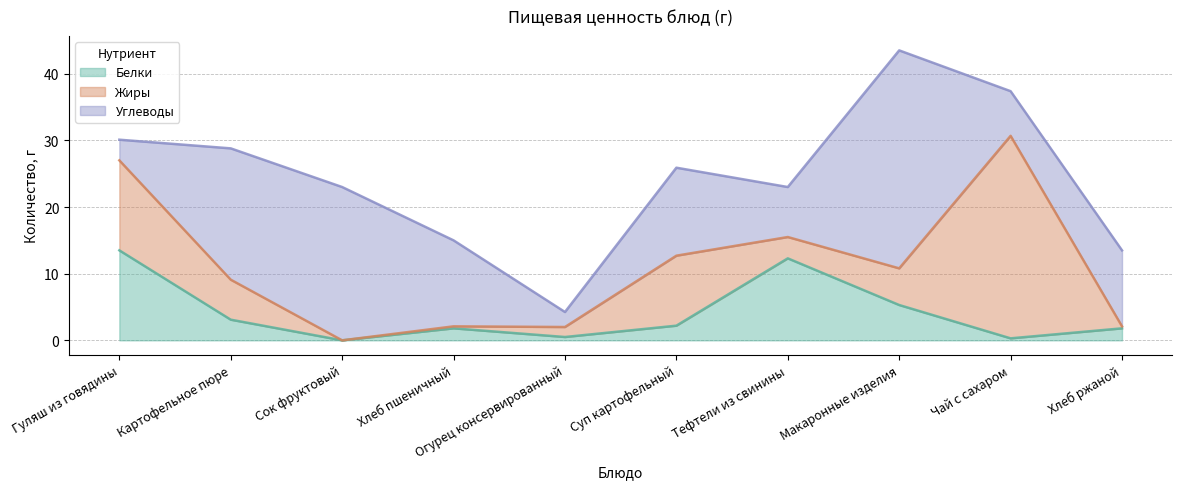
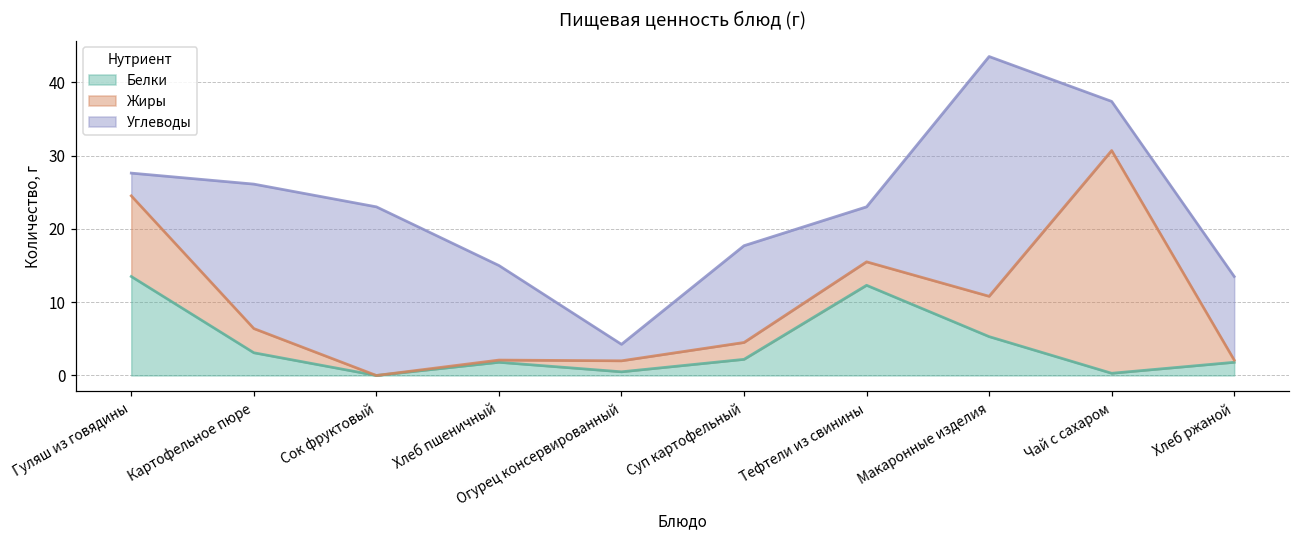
Жиры, Гуляш из говядины: 14 -> 11
Жиры, Картофельное пюре: 6 -> 3
Жиры, Суп картофельный: 11 -> 2
